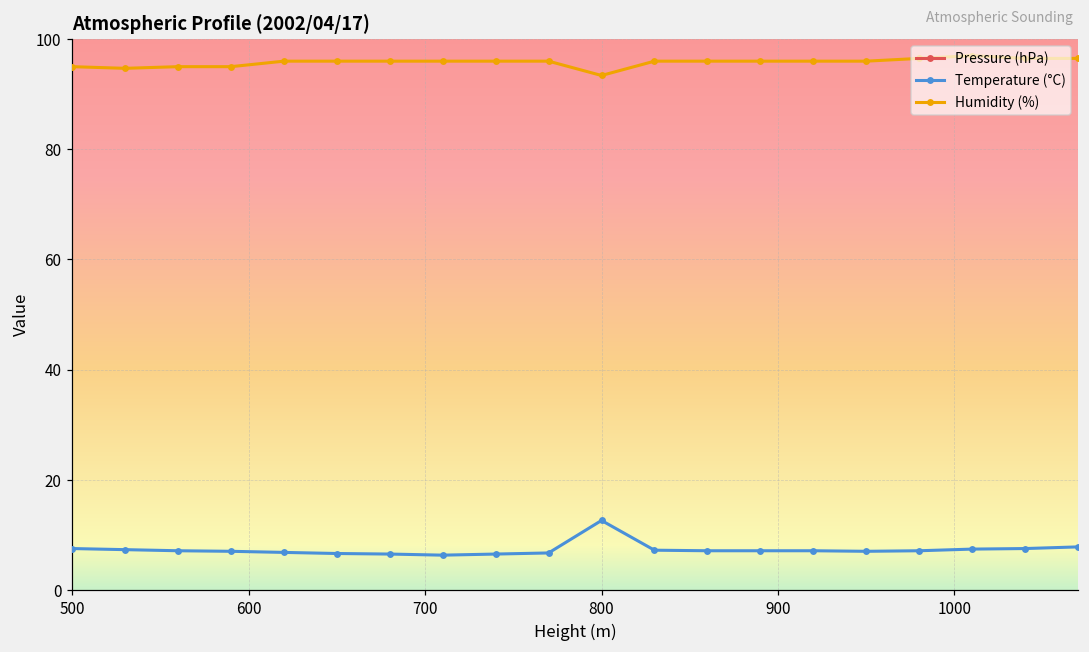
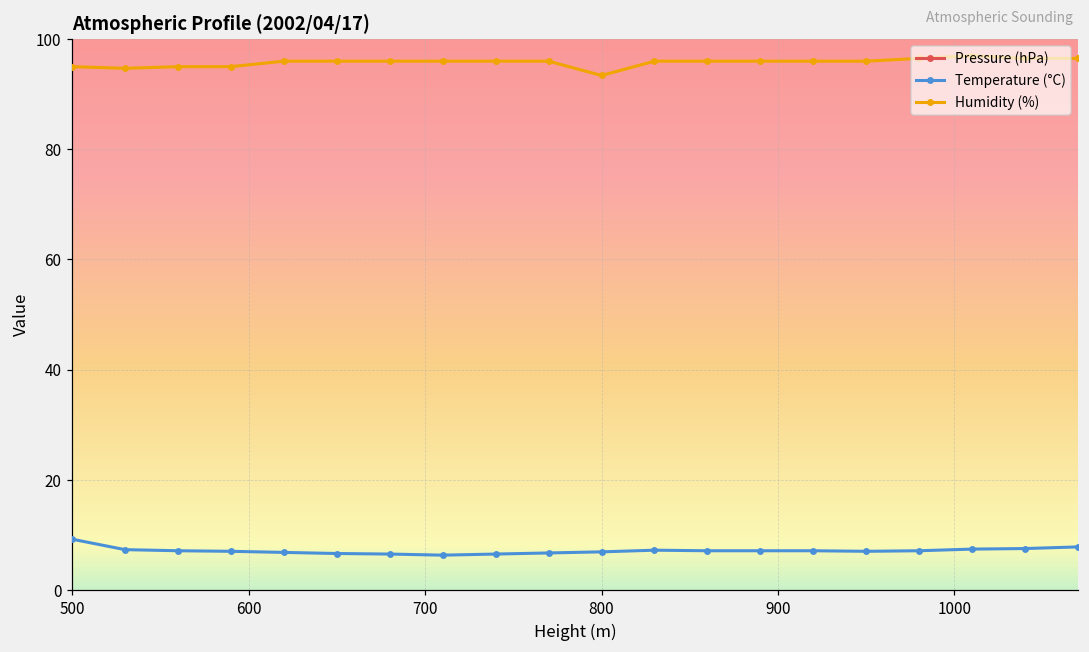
Temperature (°C), 500: 8 -> 9
Temperature (°C), 800: 13 -> 7
